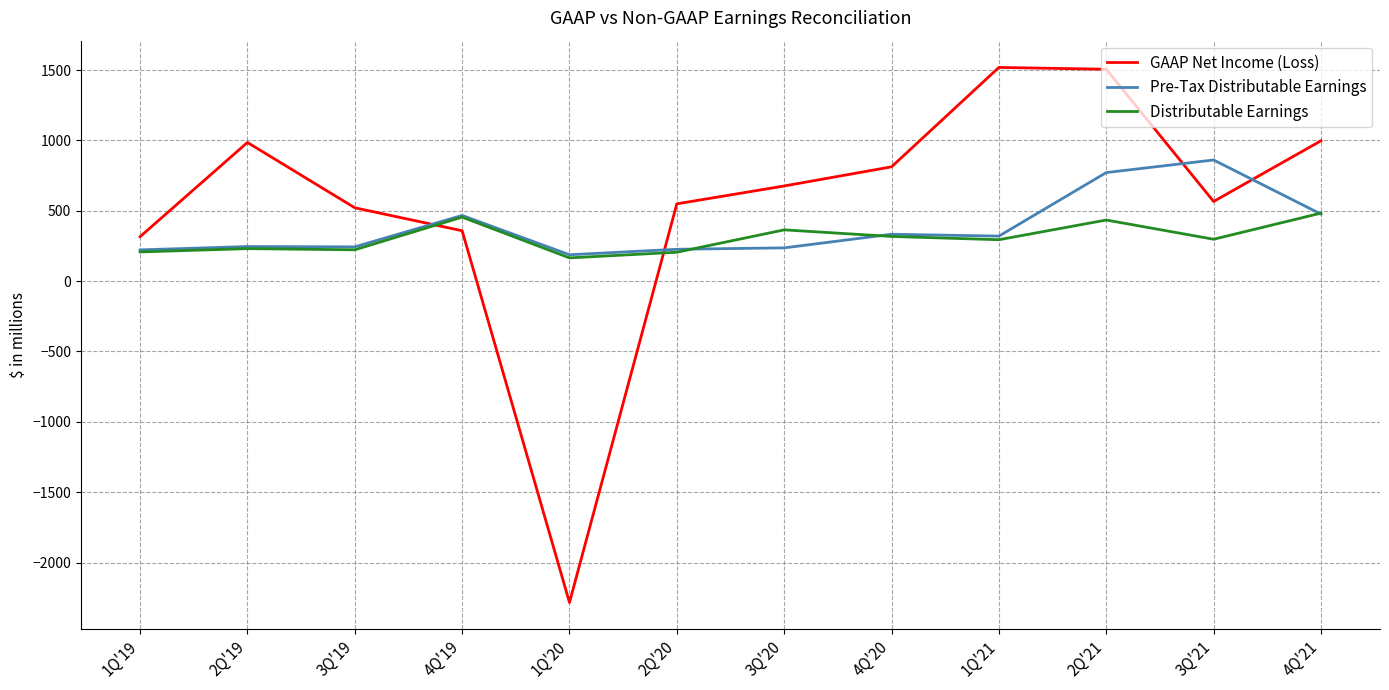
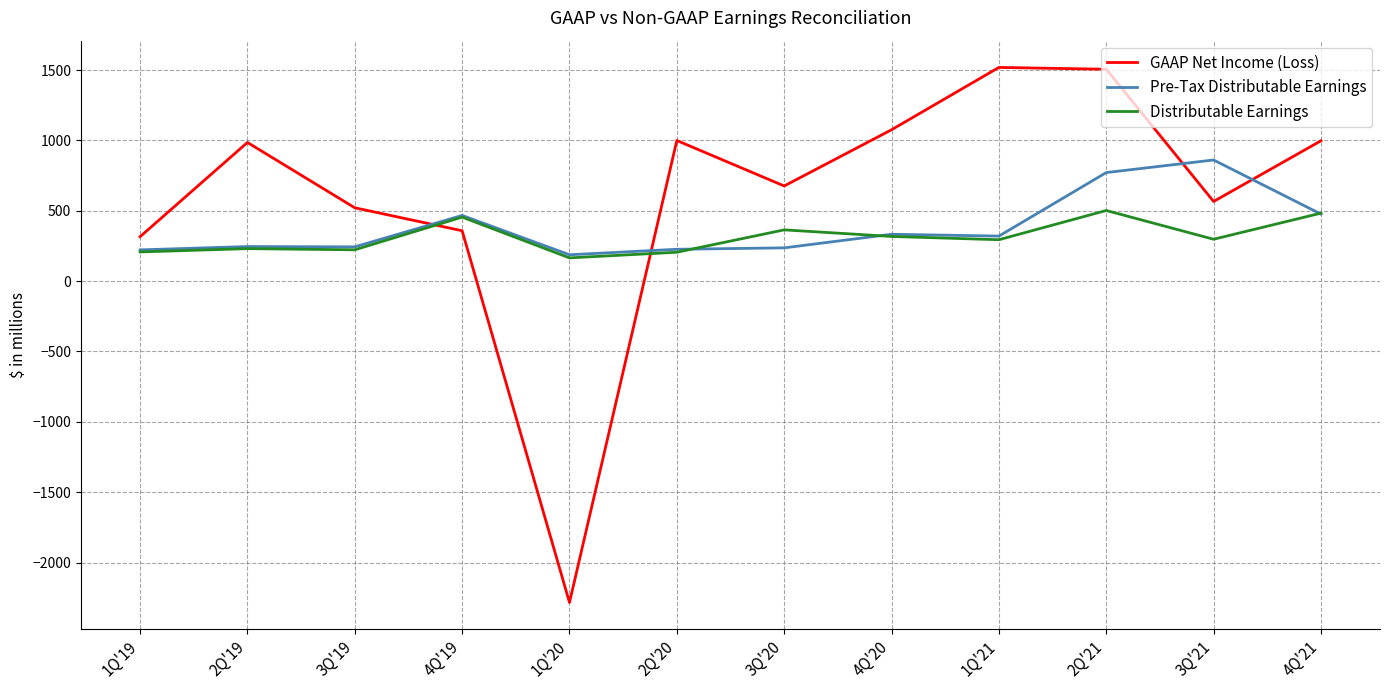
GAAP Net Income (Loss), 2Q'20: 550 -> 1000
GAAP Net Income (Loss), 4Q'20: 810 -> 1080
Distributable Earnings, 2Q'21: 430 -> 500
